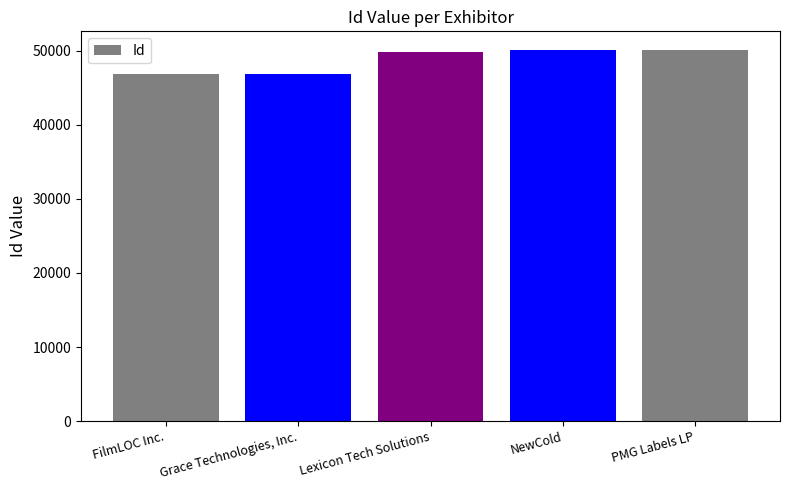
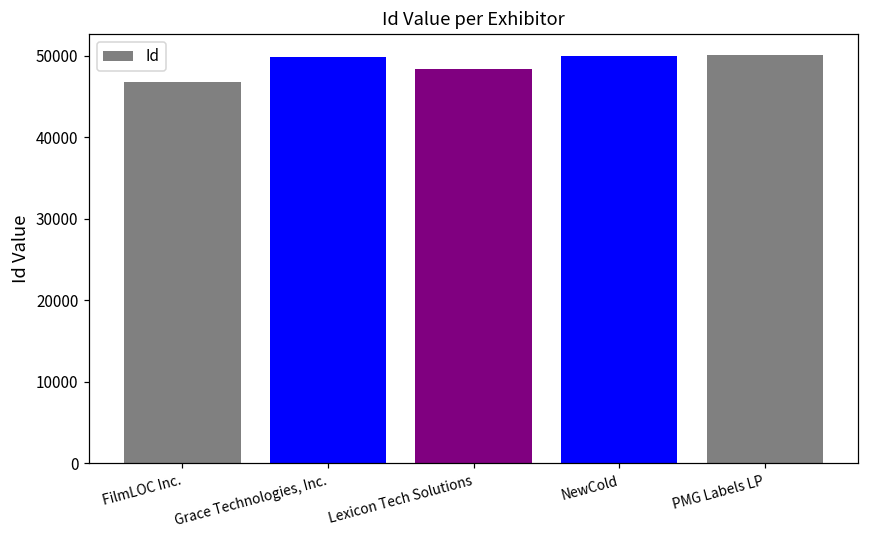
Grace Technologies, Inc.: 47000 -> 50000
Lexicon Tech Solutions: 50000 -> 48000
